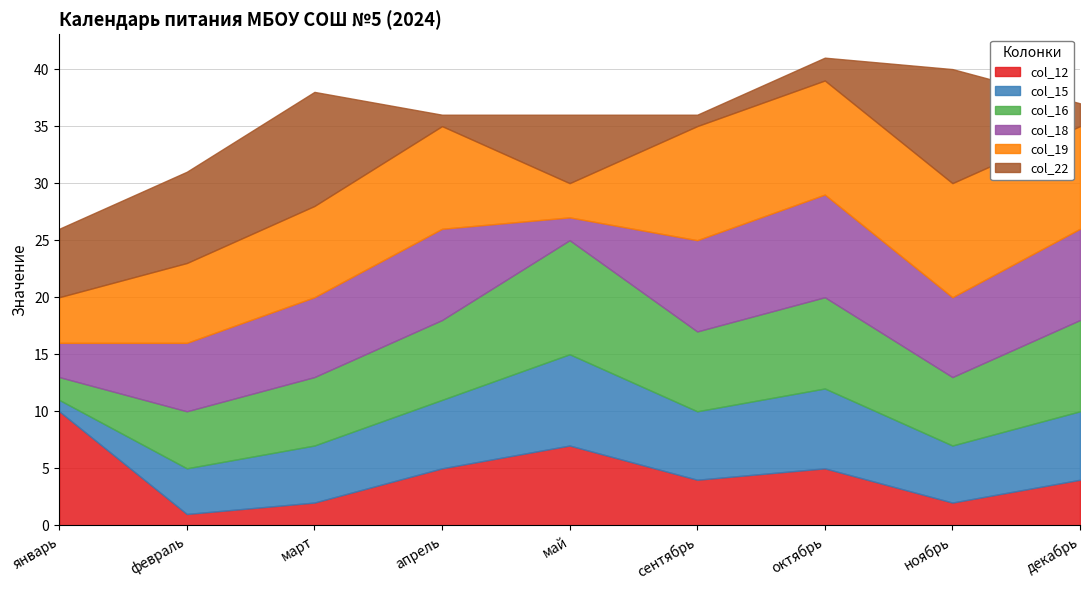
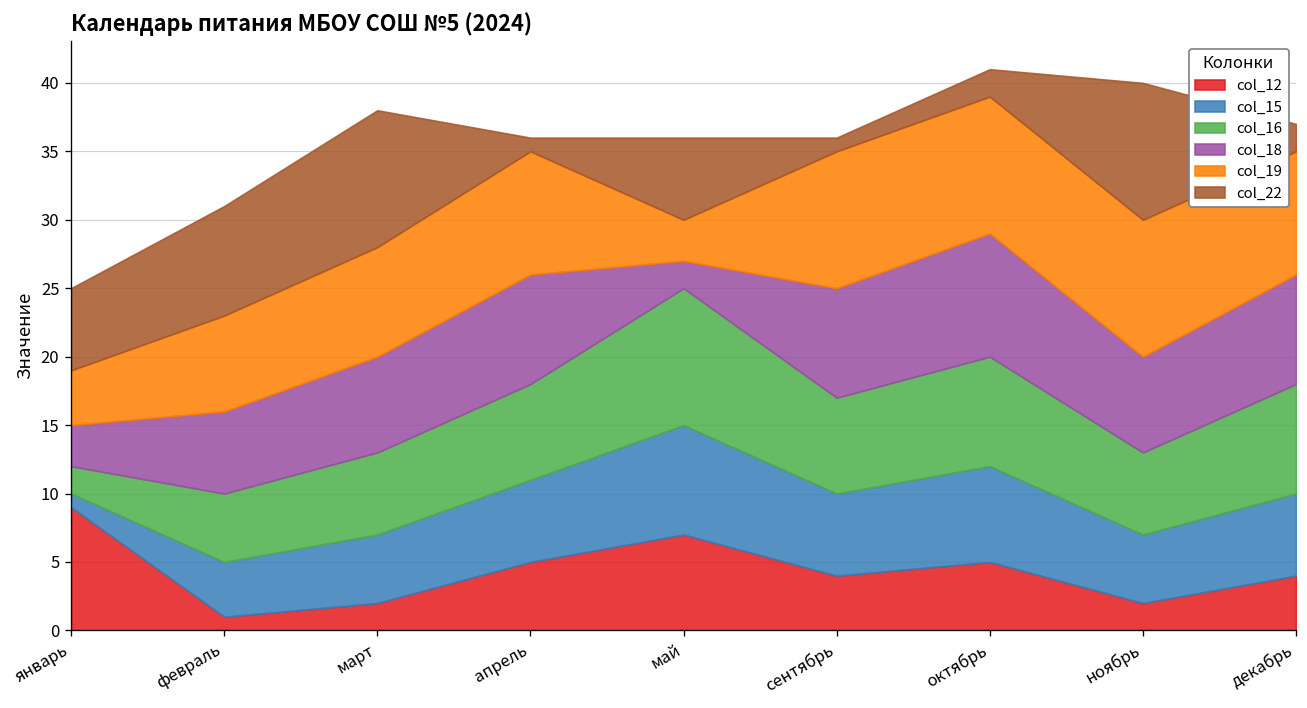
col_12, январь: 10 -> 9
